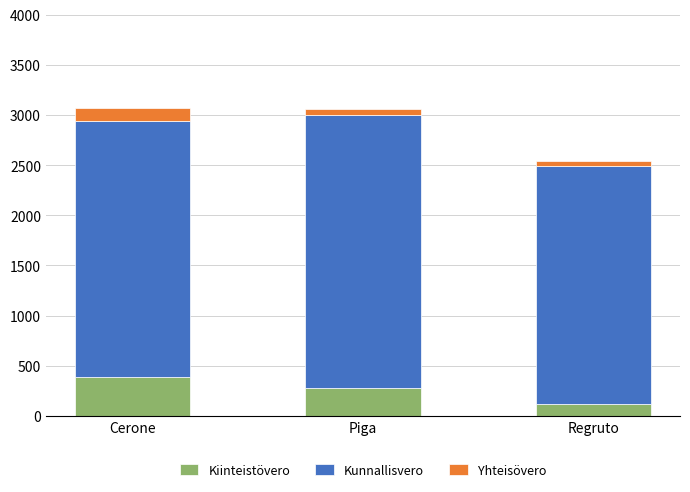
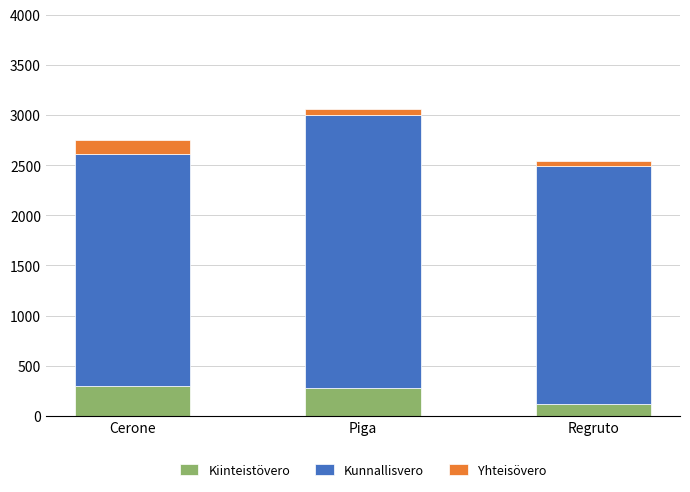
Kiinteistövero, Cerone: 390 -> 300
Kunnallisvero, Cerone: 2550 -> 2310
